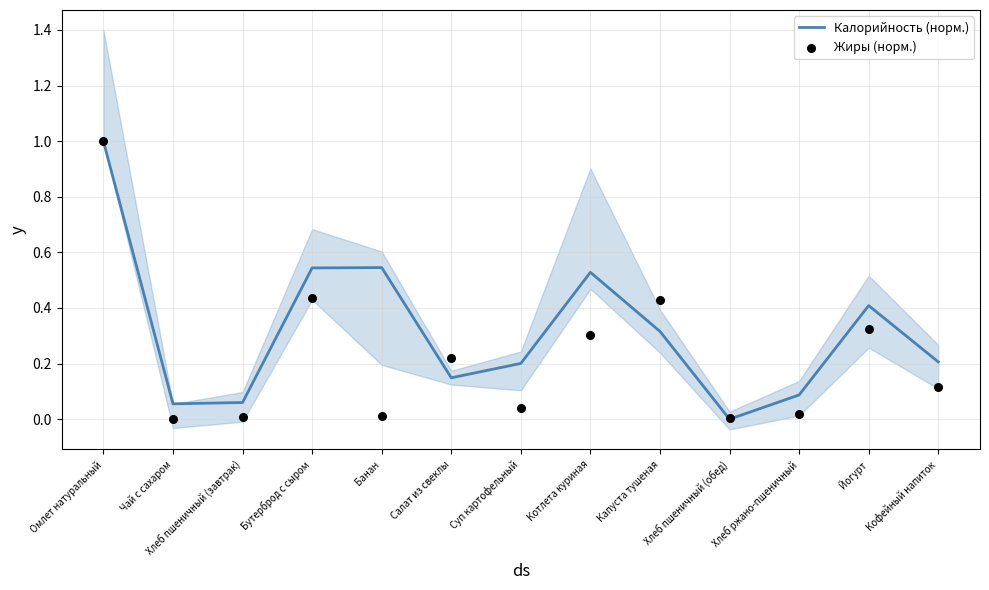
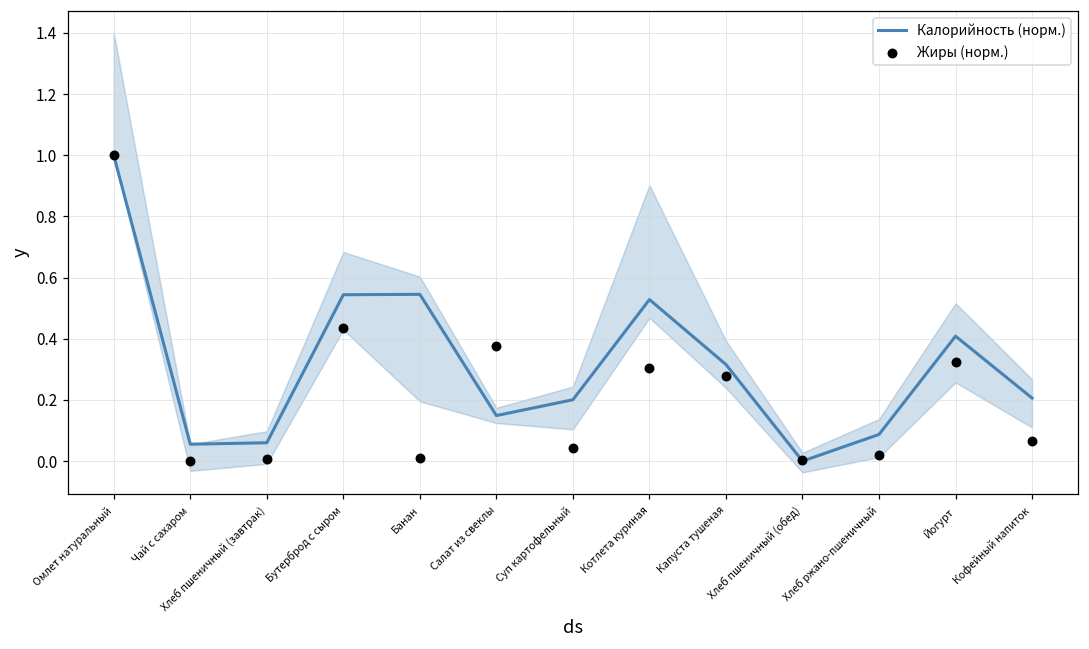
Жиры (норм.), Салат из свеклы: 0.22 -> 0.38
Жиры (норм.), Капуста тушеная: 0.43 -> 0.28
Жиры (норм.), Кофейный напиток: 0.12 -> 0.06
